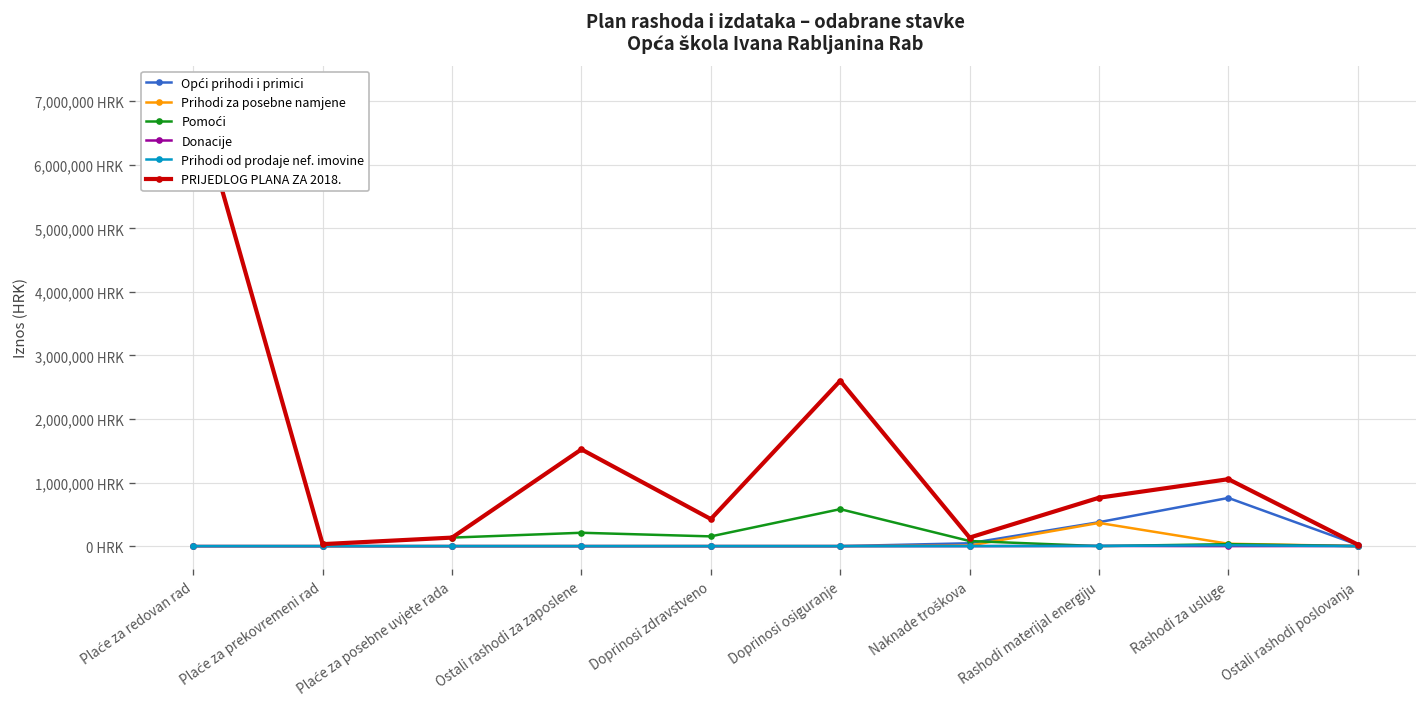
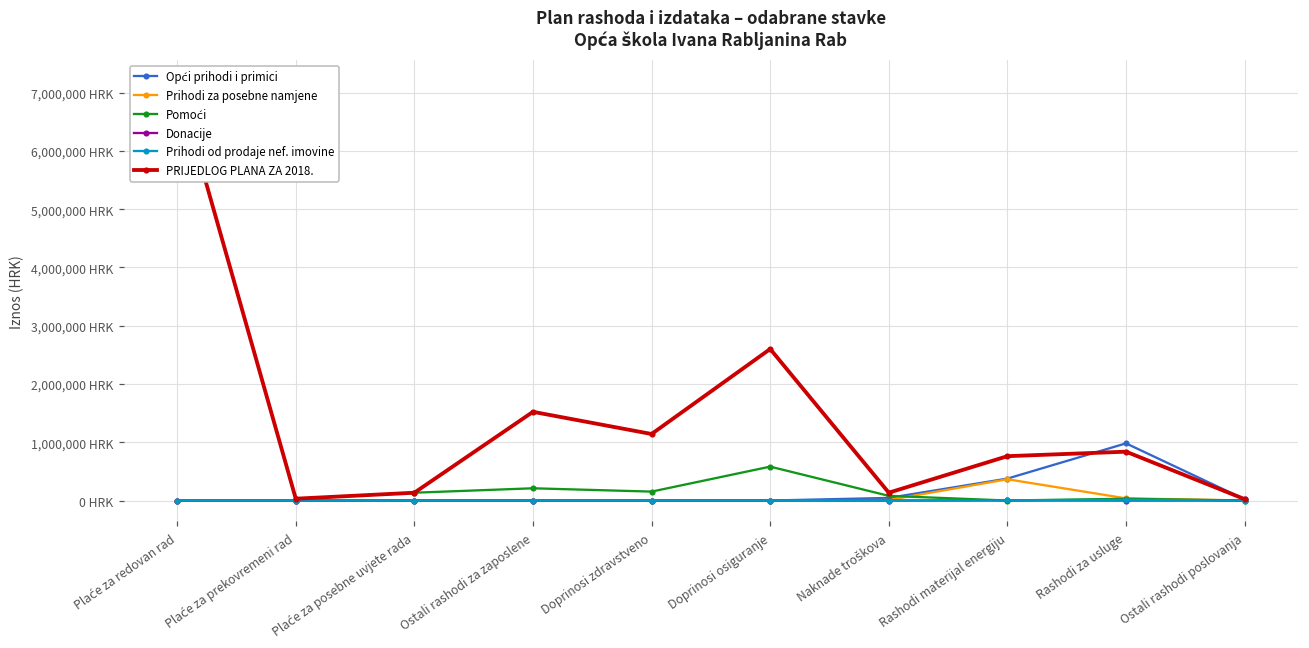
PRIJEDLOG PLANA ZA 2018., Doprinosi zdravstveno: 400,000 HRK -> 1,100,000 HRK
Opći prihodi i primici, Rashodi za usluge: 800,000 HRK -> 1,000,000 HRK
PRIJEDLOG PLANA ZA 2018., Rashodi za usluge: 1,100,000 HRK -> 800,000 HRK
